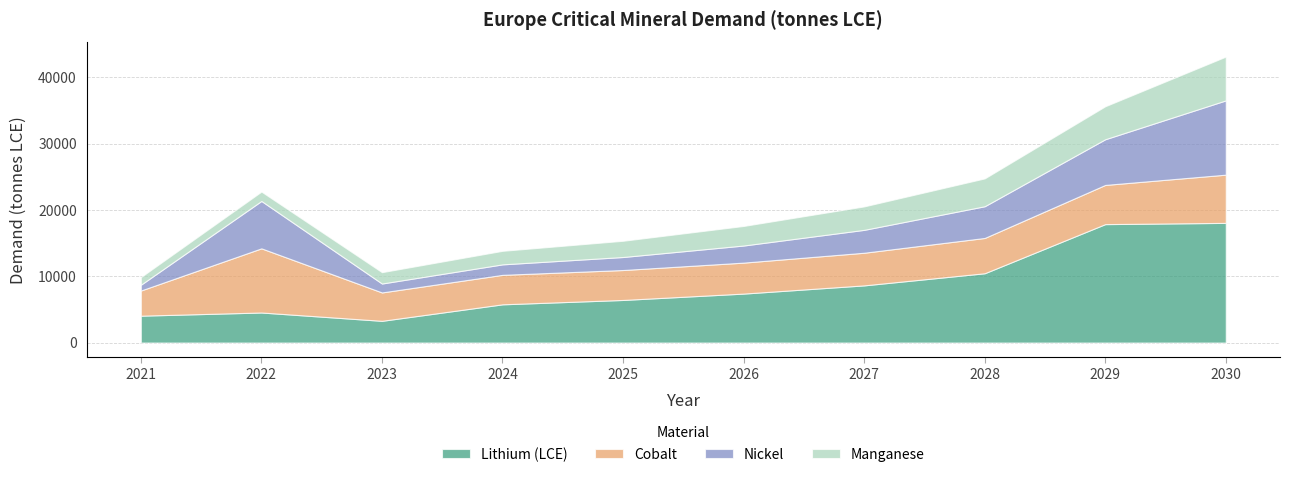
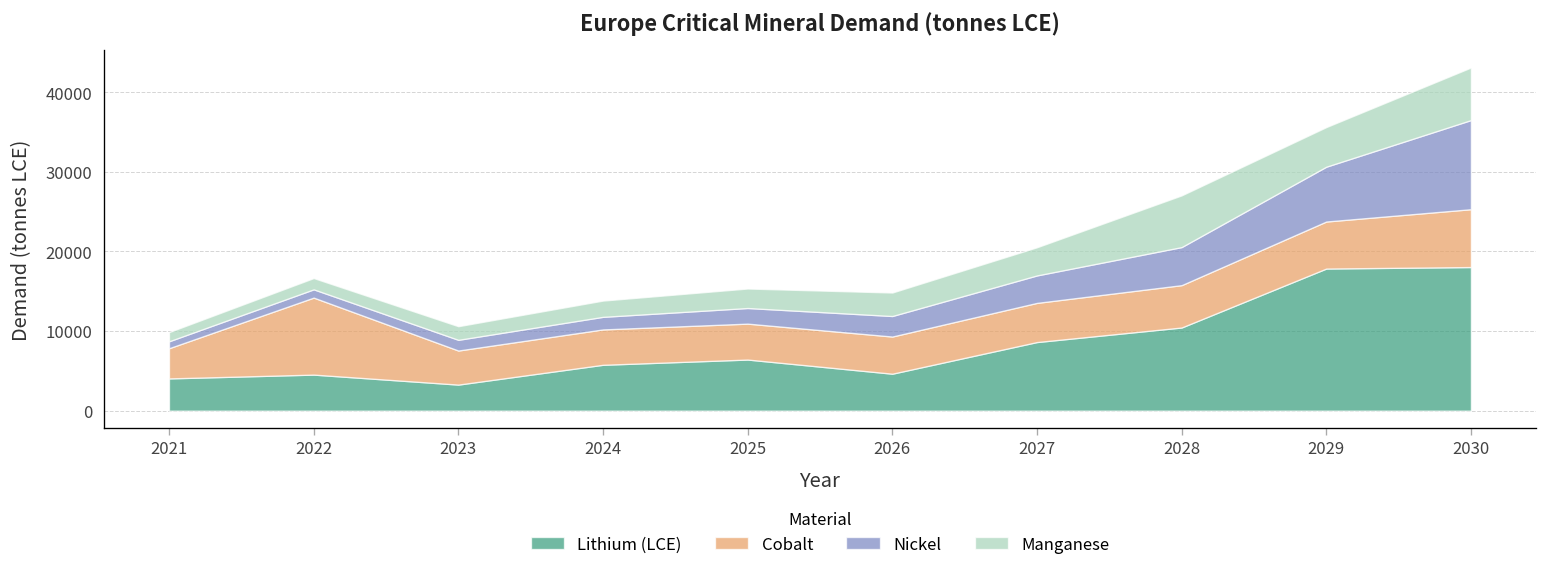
Nickel, 2022: 7000 -> 1000
Lithium (LCE), 2026: 7000 -> 5000
Manganese, 2028: 4000 -> 6000
